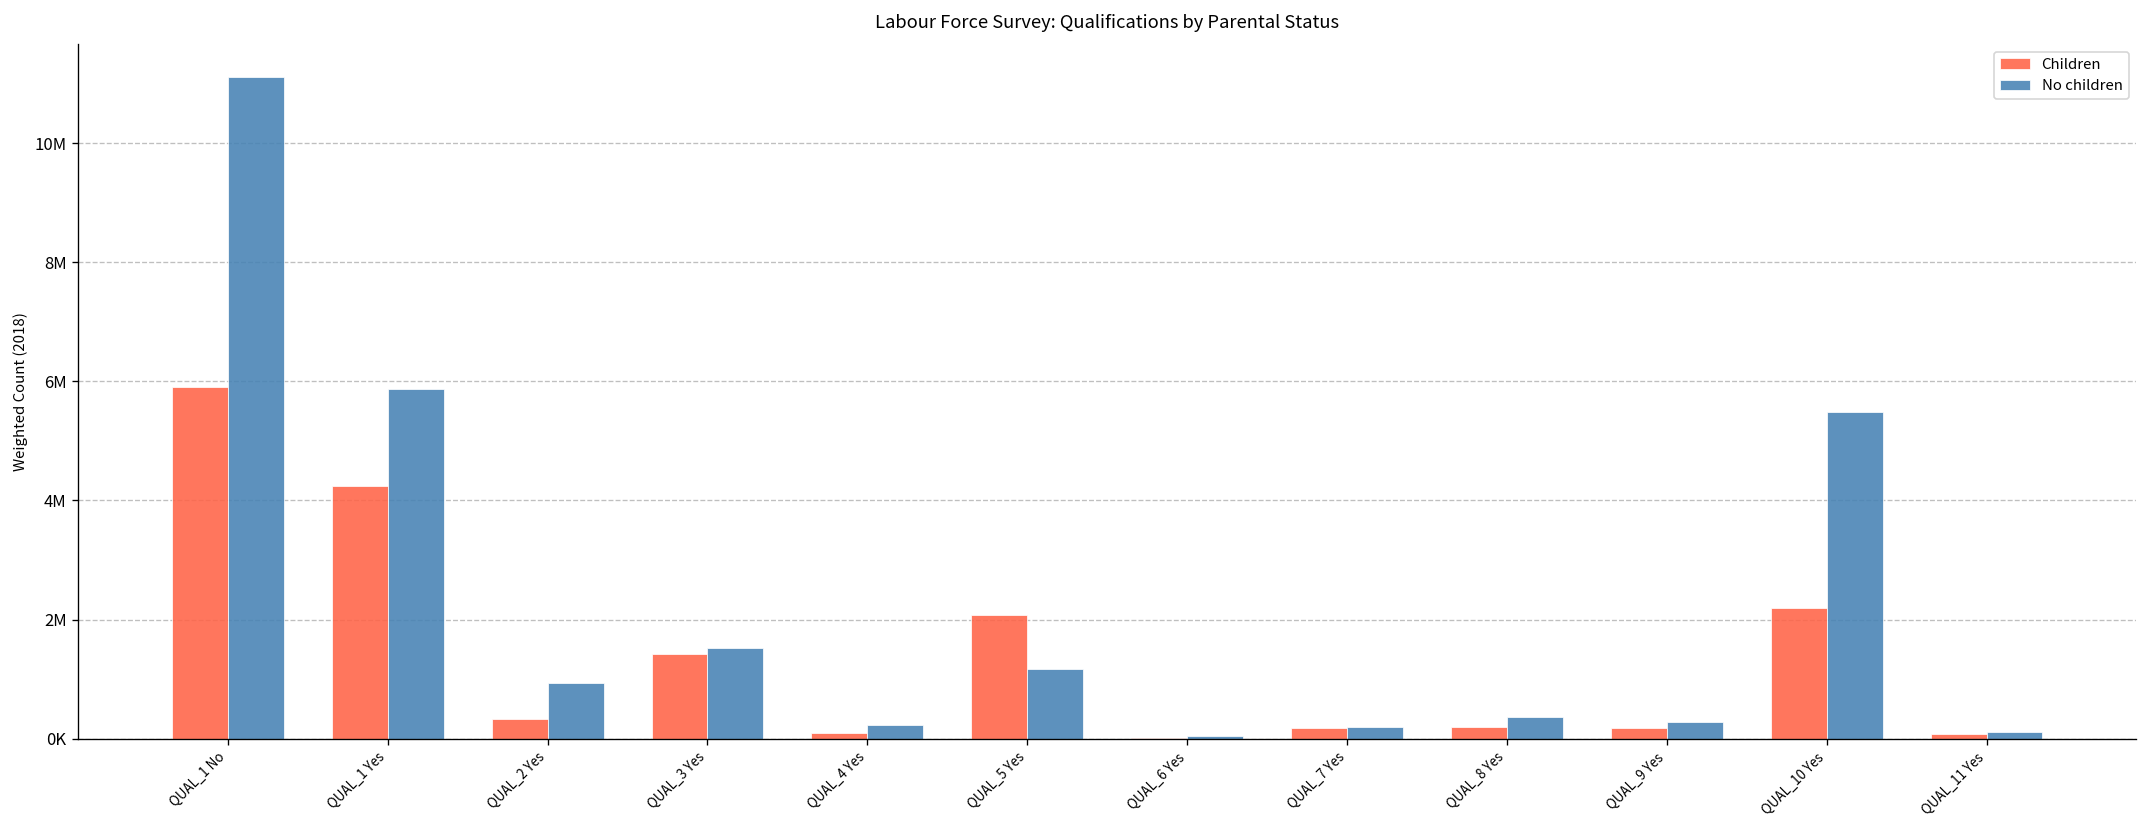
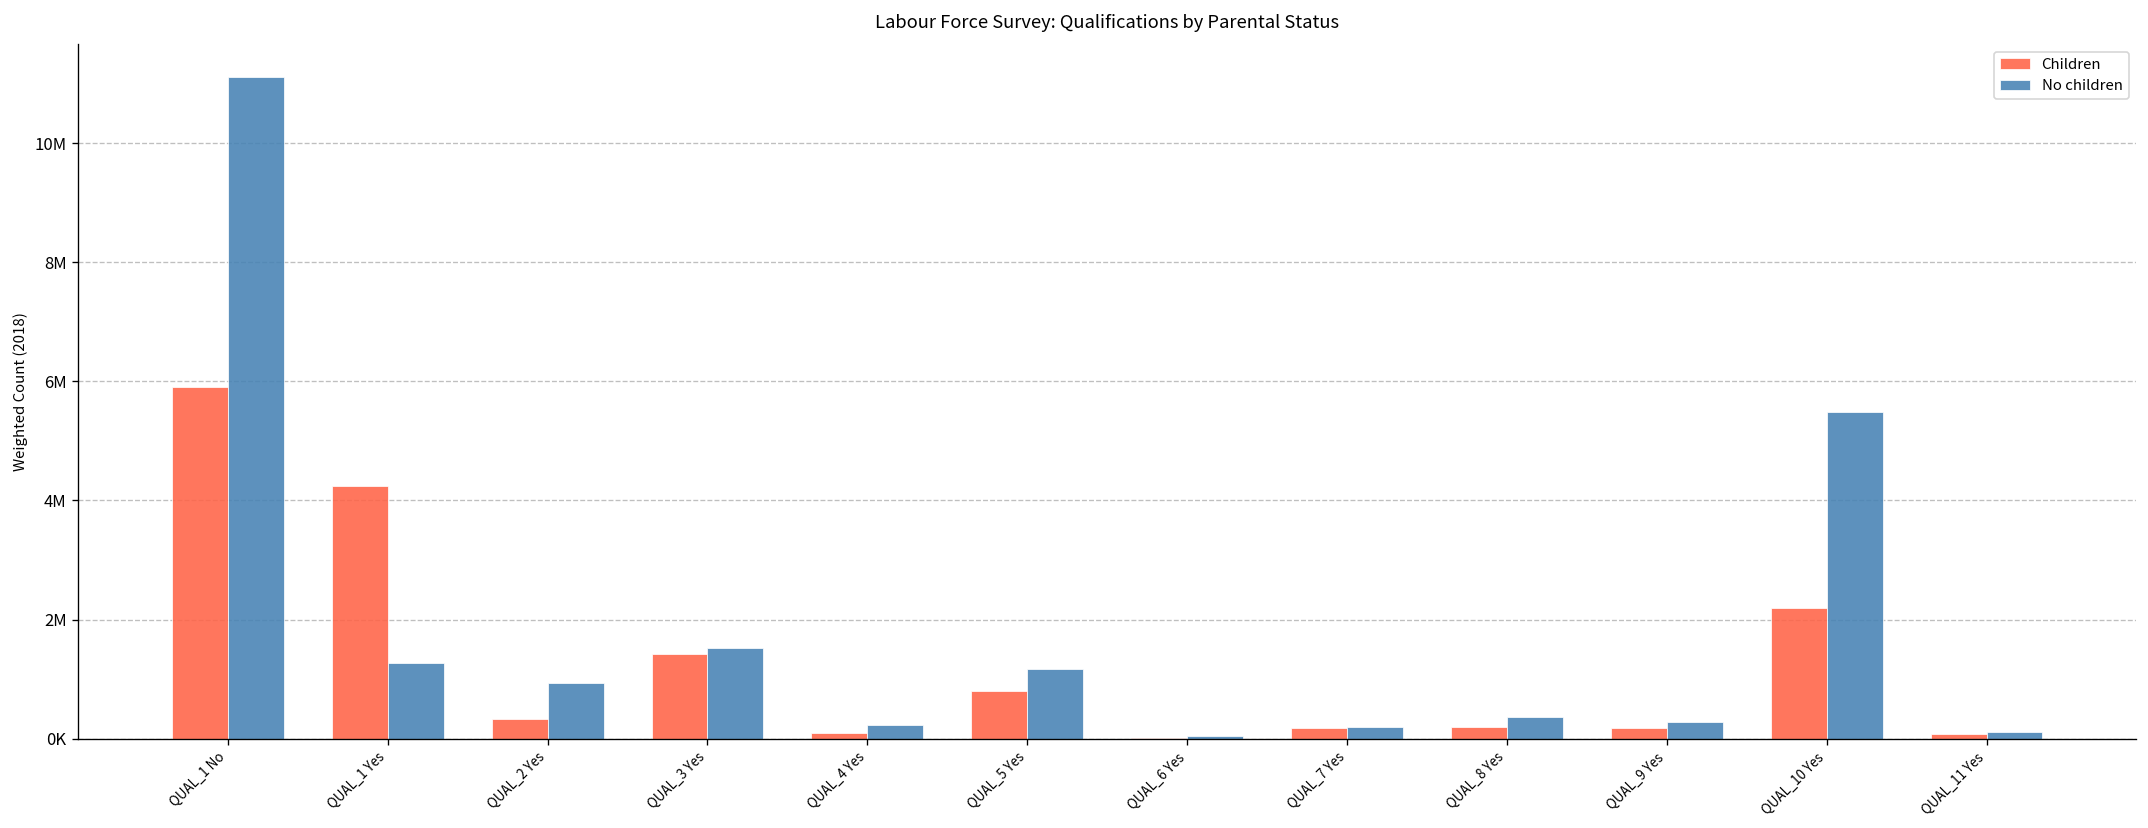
No children, QUAL_1 Yes: 5900000 -> 1300000
Children, QUAL_5 Yes: 2100000 -> 800000
